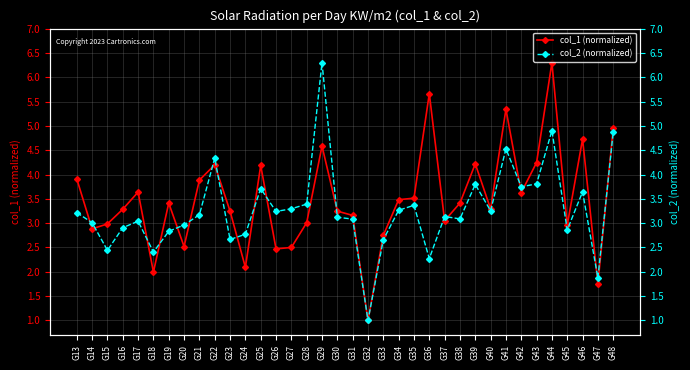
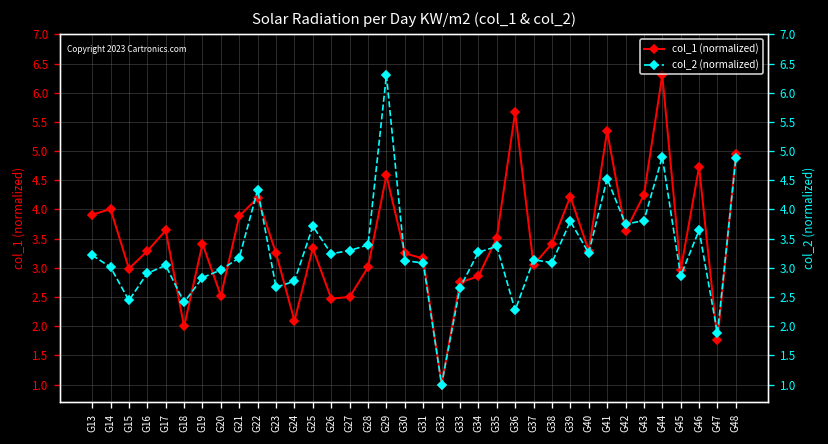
col_1 (normalized), G14: 2.9 -> 4.0
col_1 (normalized), G25: 4.2 -> 3.3
col_1 (normalized), G34: 3.5 -> 2.9
